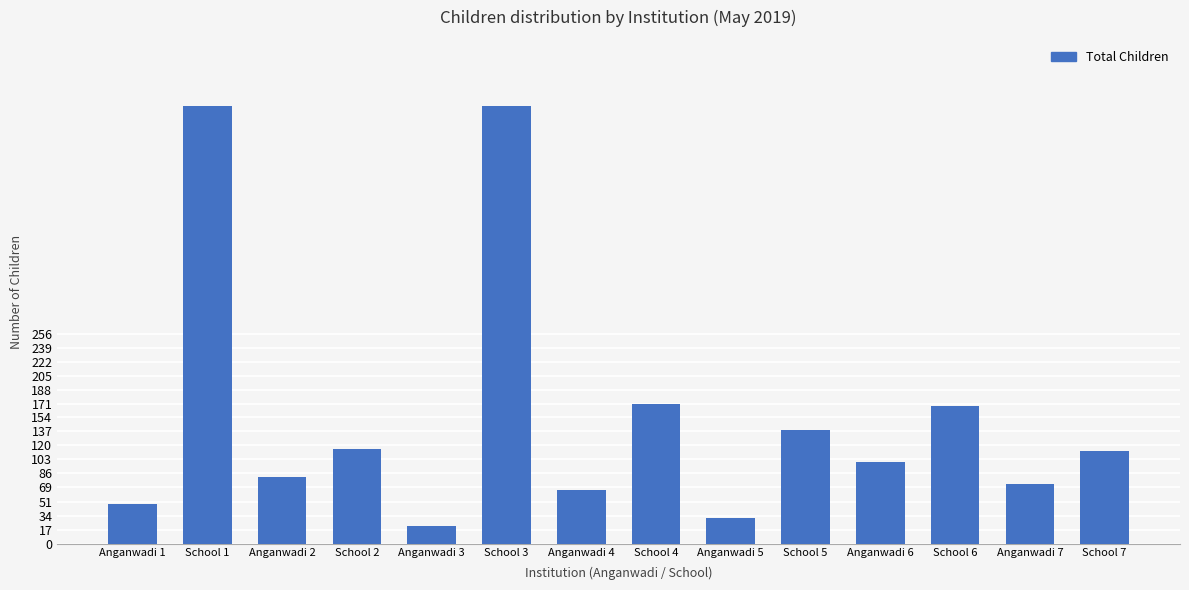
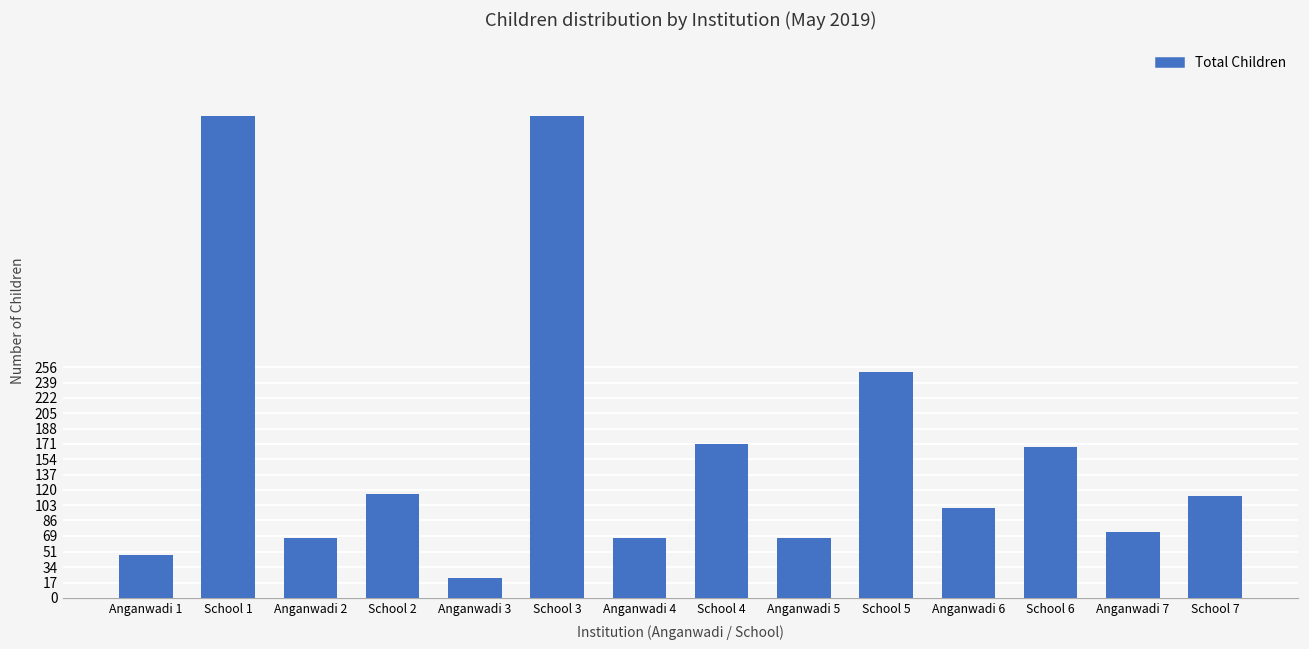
Anganwadi 2: 80 -> 70
Anganwadi 5: 30 -> 70
School 5: 140 -> 250
